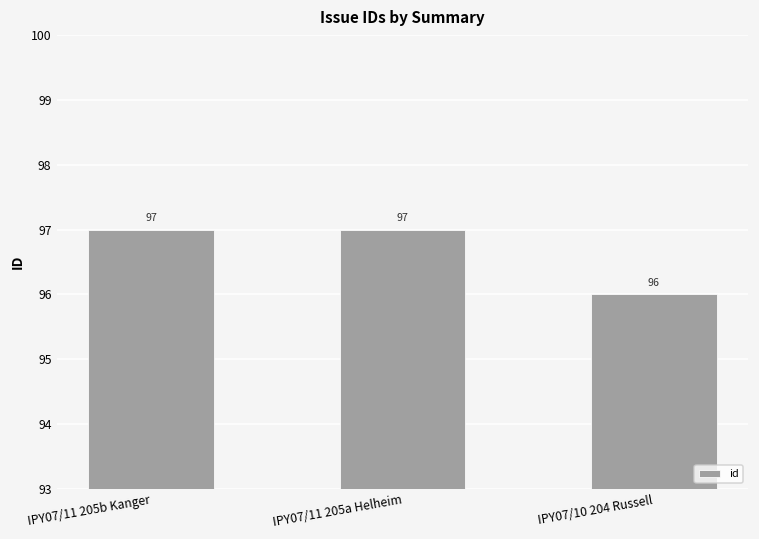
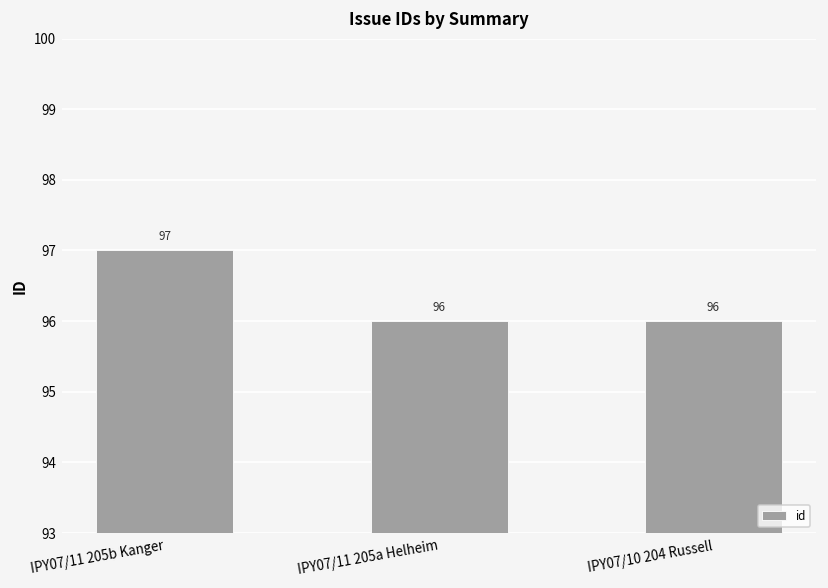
IPY07/11 205a Helheim: 97 -> 96
